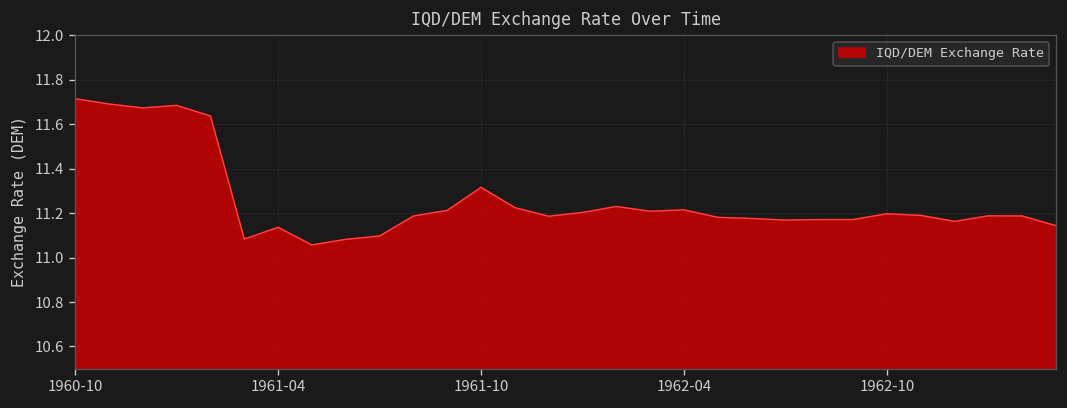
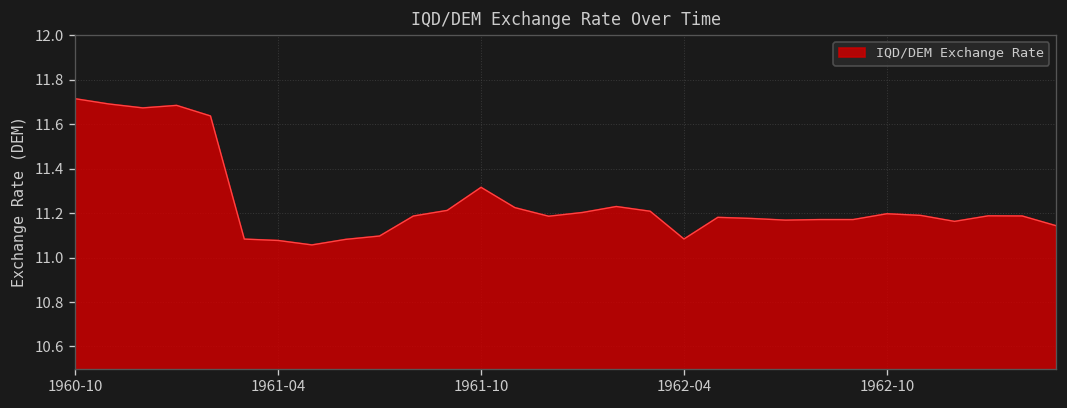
1961-04: 11.14 -> 11.08
1962-04: 11.21 -> 11.08
